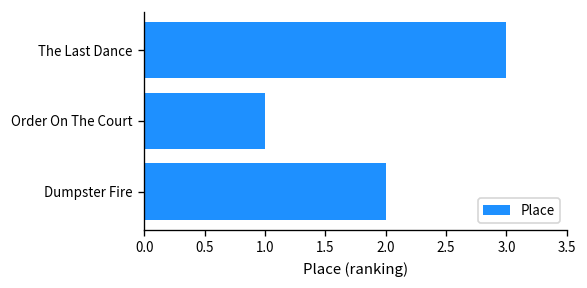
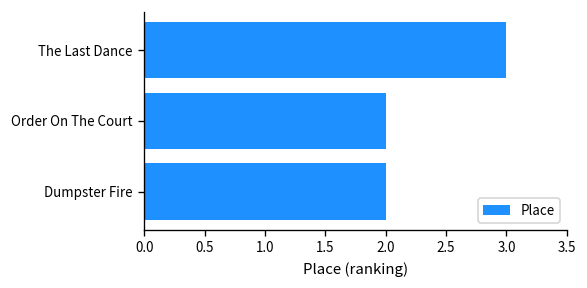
Order On The Court: 1 -> 2
